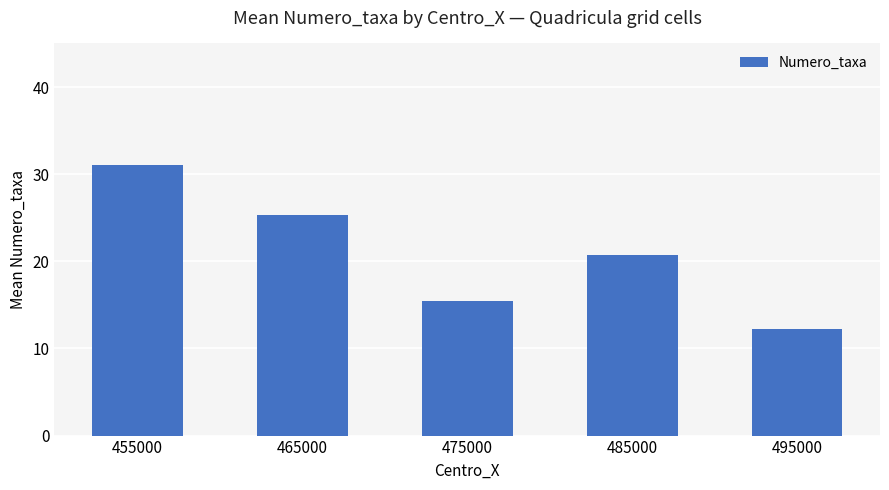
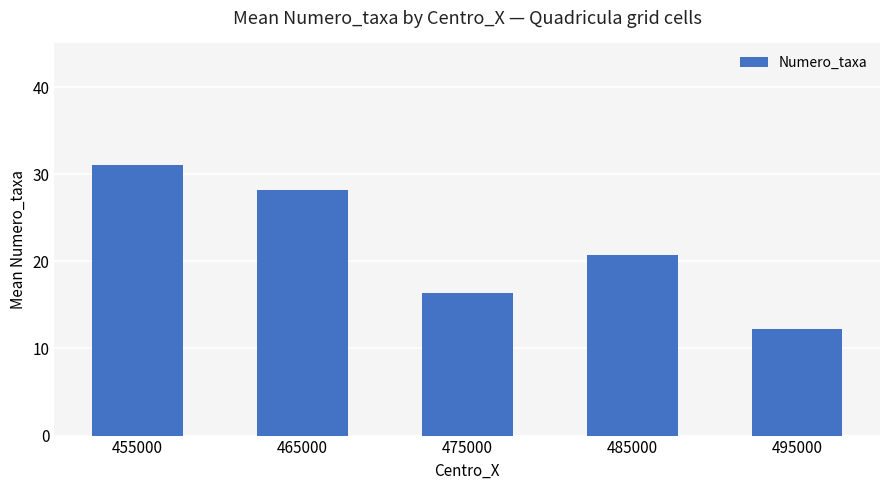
465000: 25 -> 28
475000: 15 -> 16
